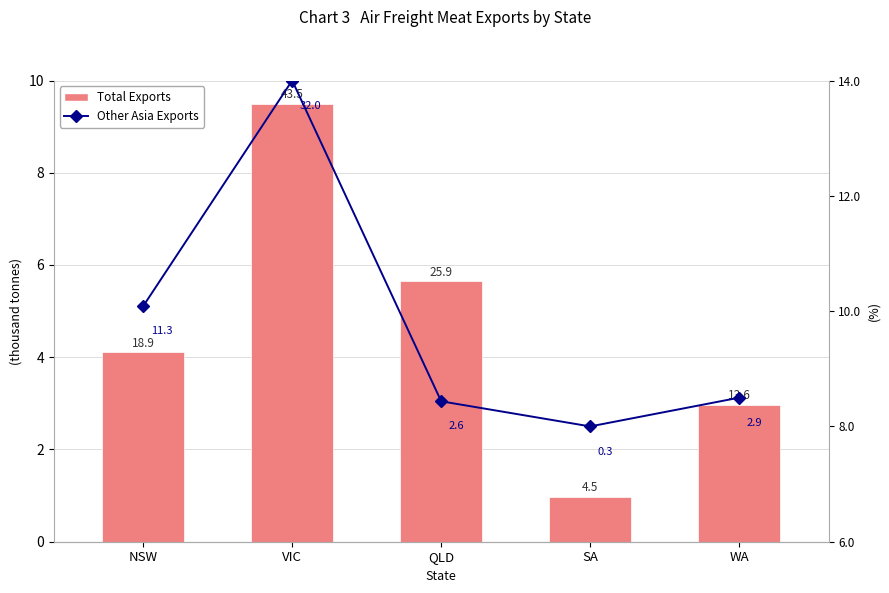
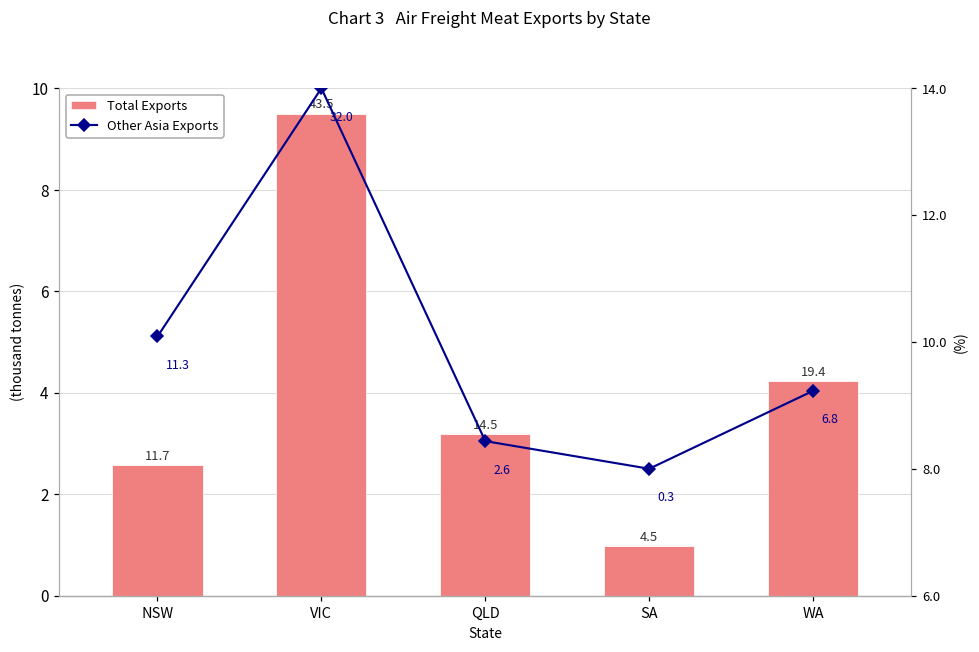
Total Exports, NSW: 18.9 -> 11.7
Total Exports, QLD: 25.9 -> 14.5
Total Exports, WA: 13.6 -> 19.4
Other Asia Exports, WA: 2.9 -> 6.8
